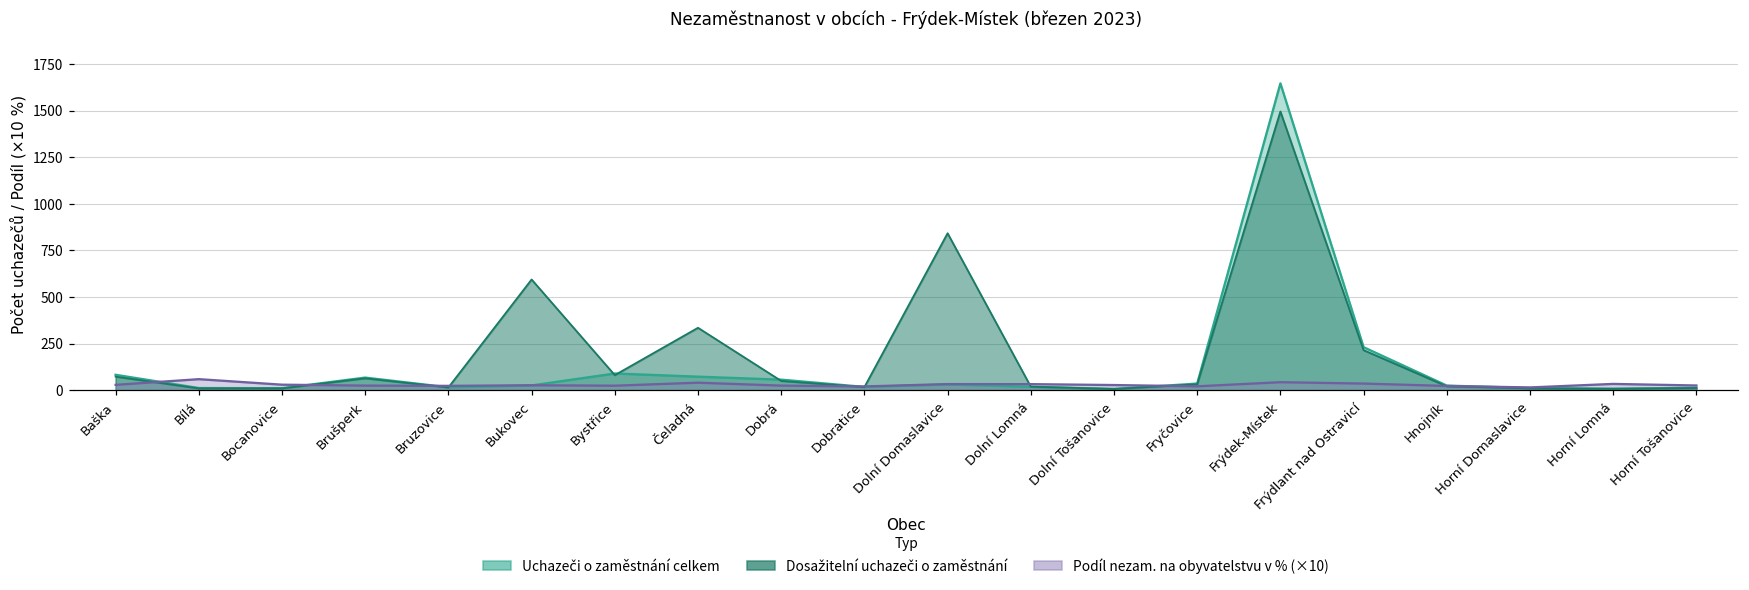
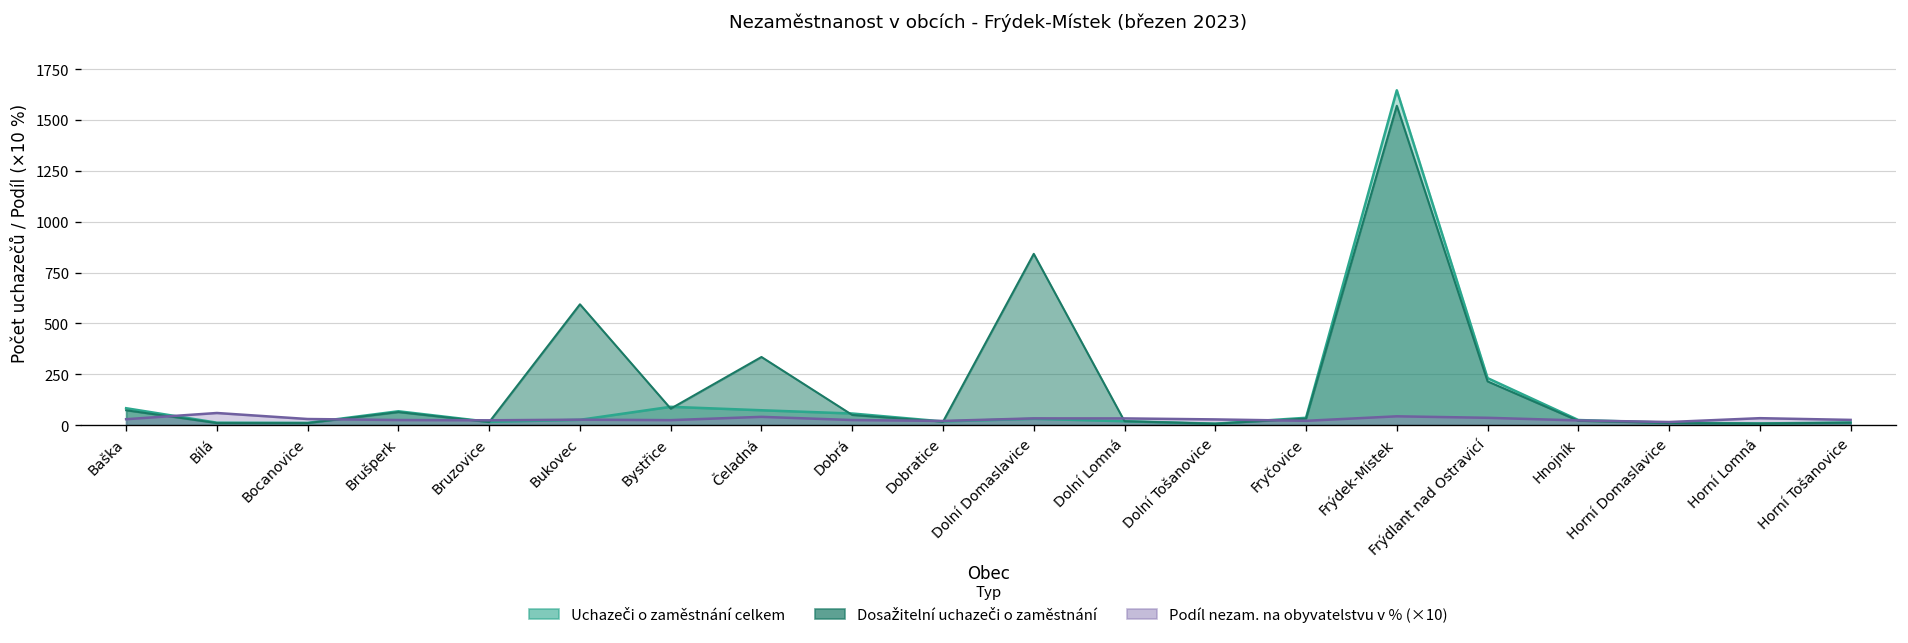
Dosažitelní uchazeči o zaměstnání, Frýdek-Místek: 1500 -> 1570
